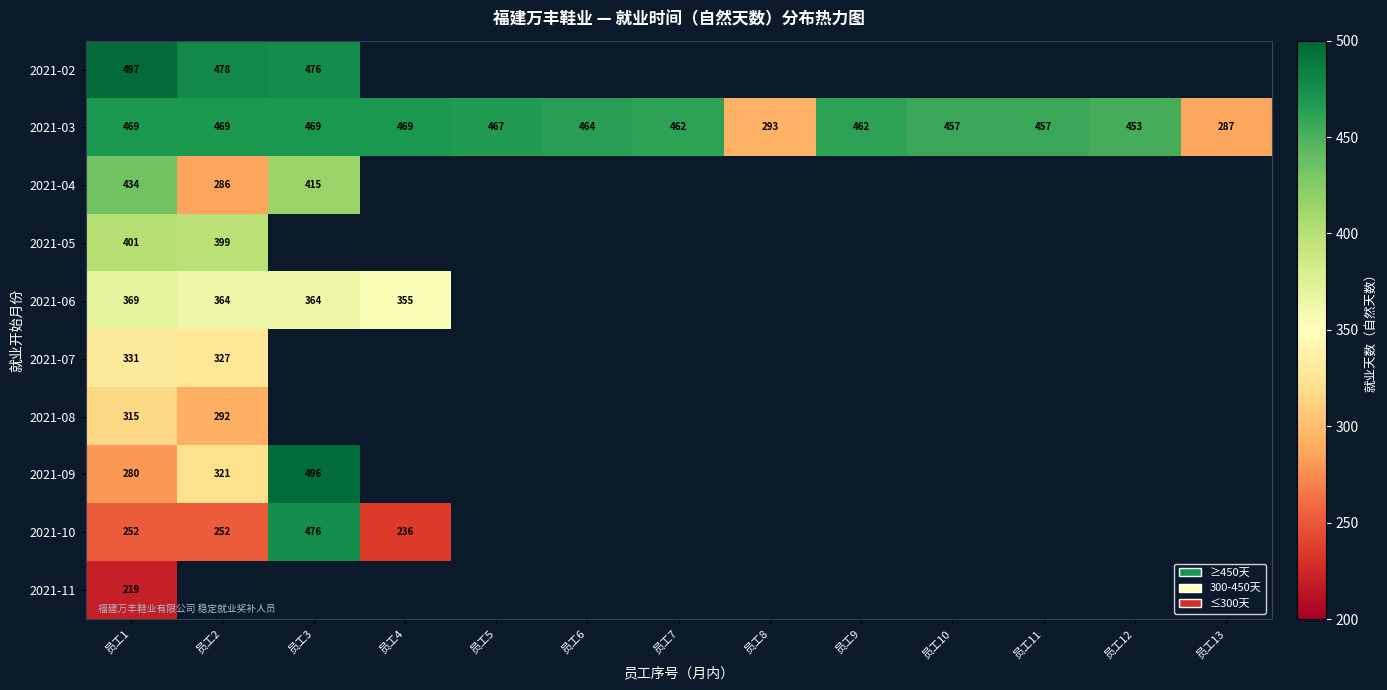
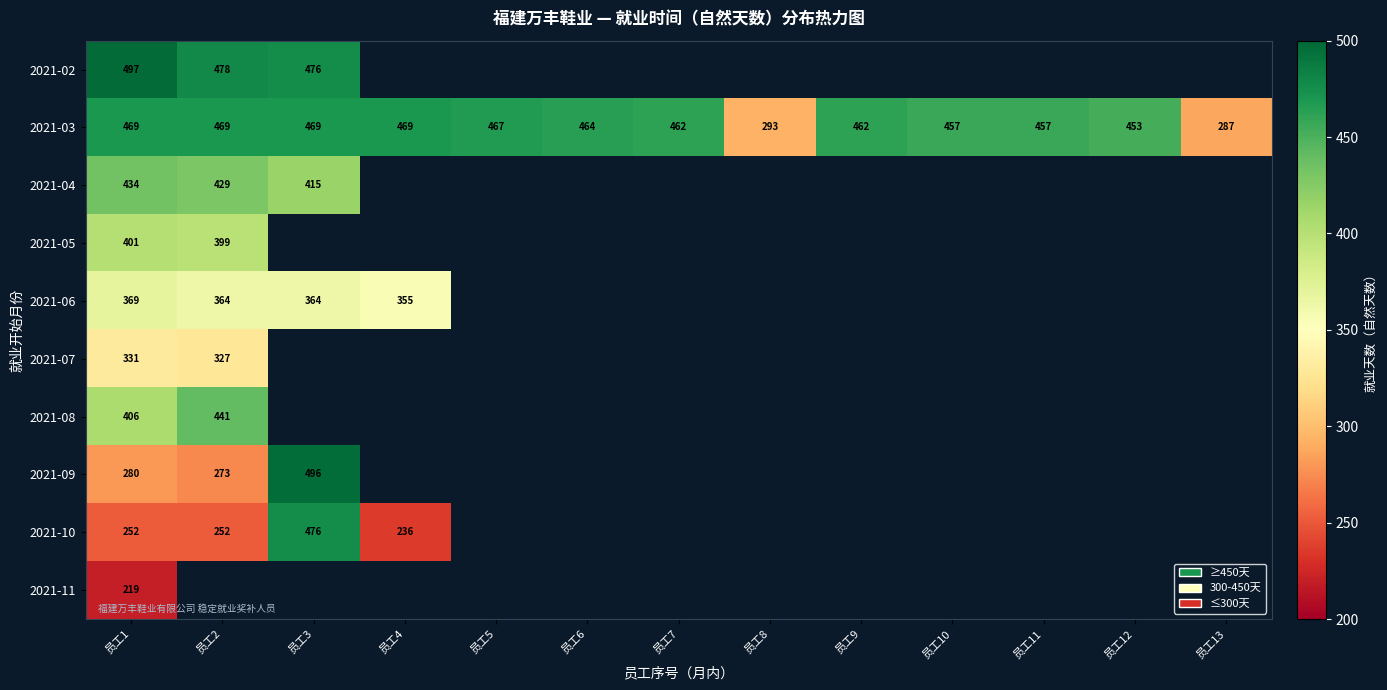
2021-04, 员工2: 286 -> 429
2021-08, 员工1: 315 -> 406
2021-08, 员工2: 292 -> 441
2021-09, 员工2: 321 -> 273
